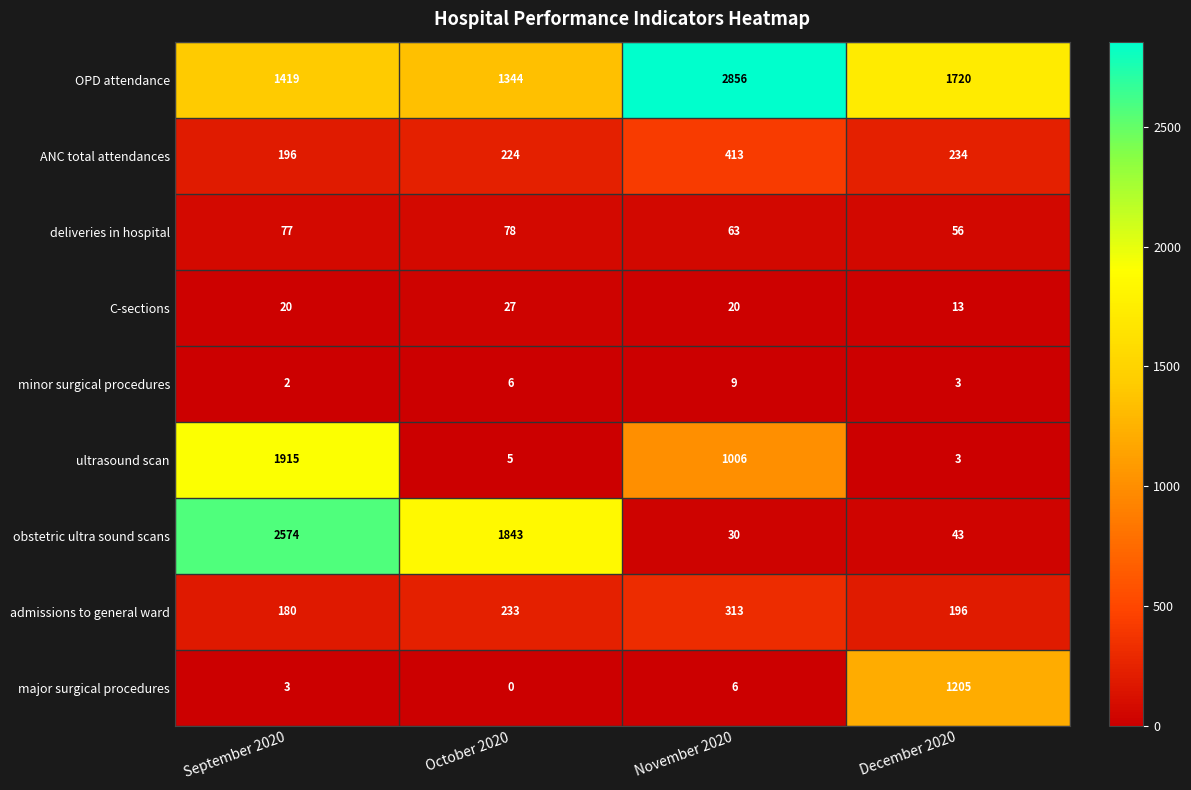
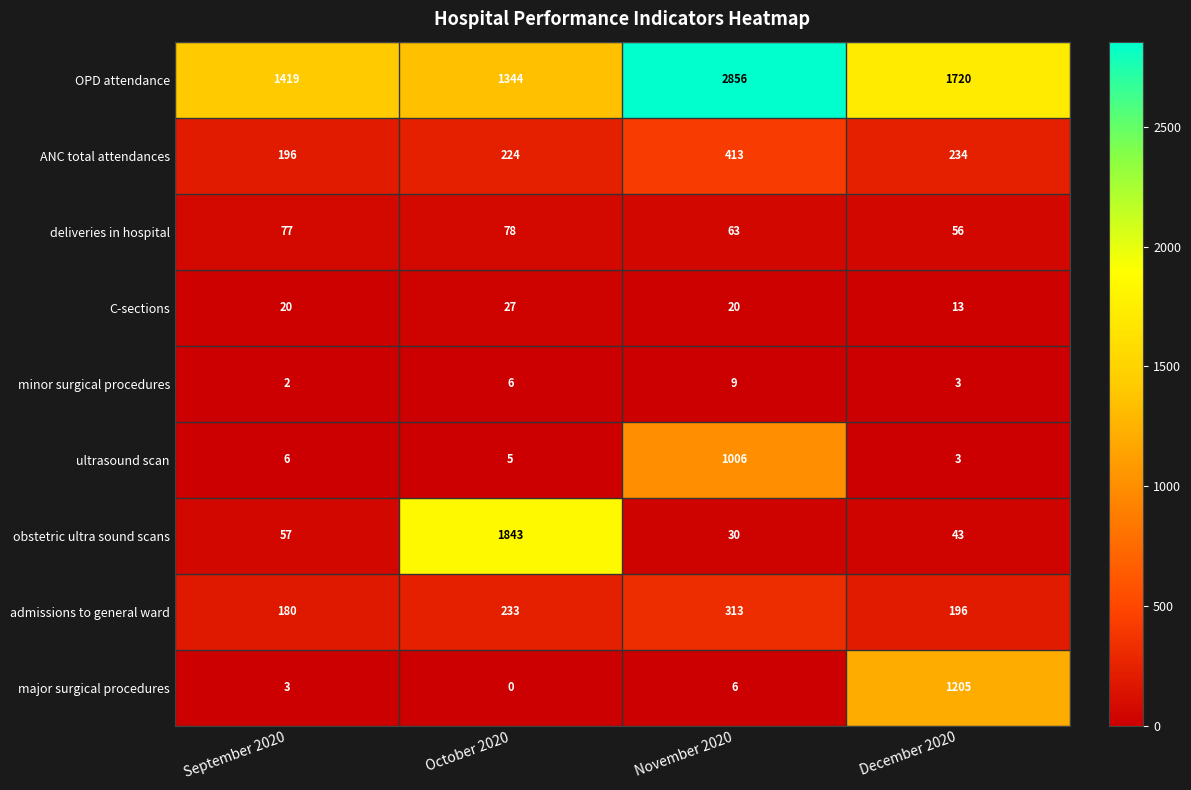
ultrasound scan, September 2020: 1915 -> 6
obstetric ultra sound scans, September 2020: 2574 -> 57
